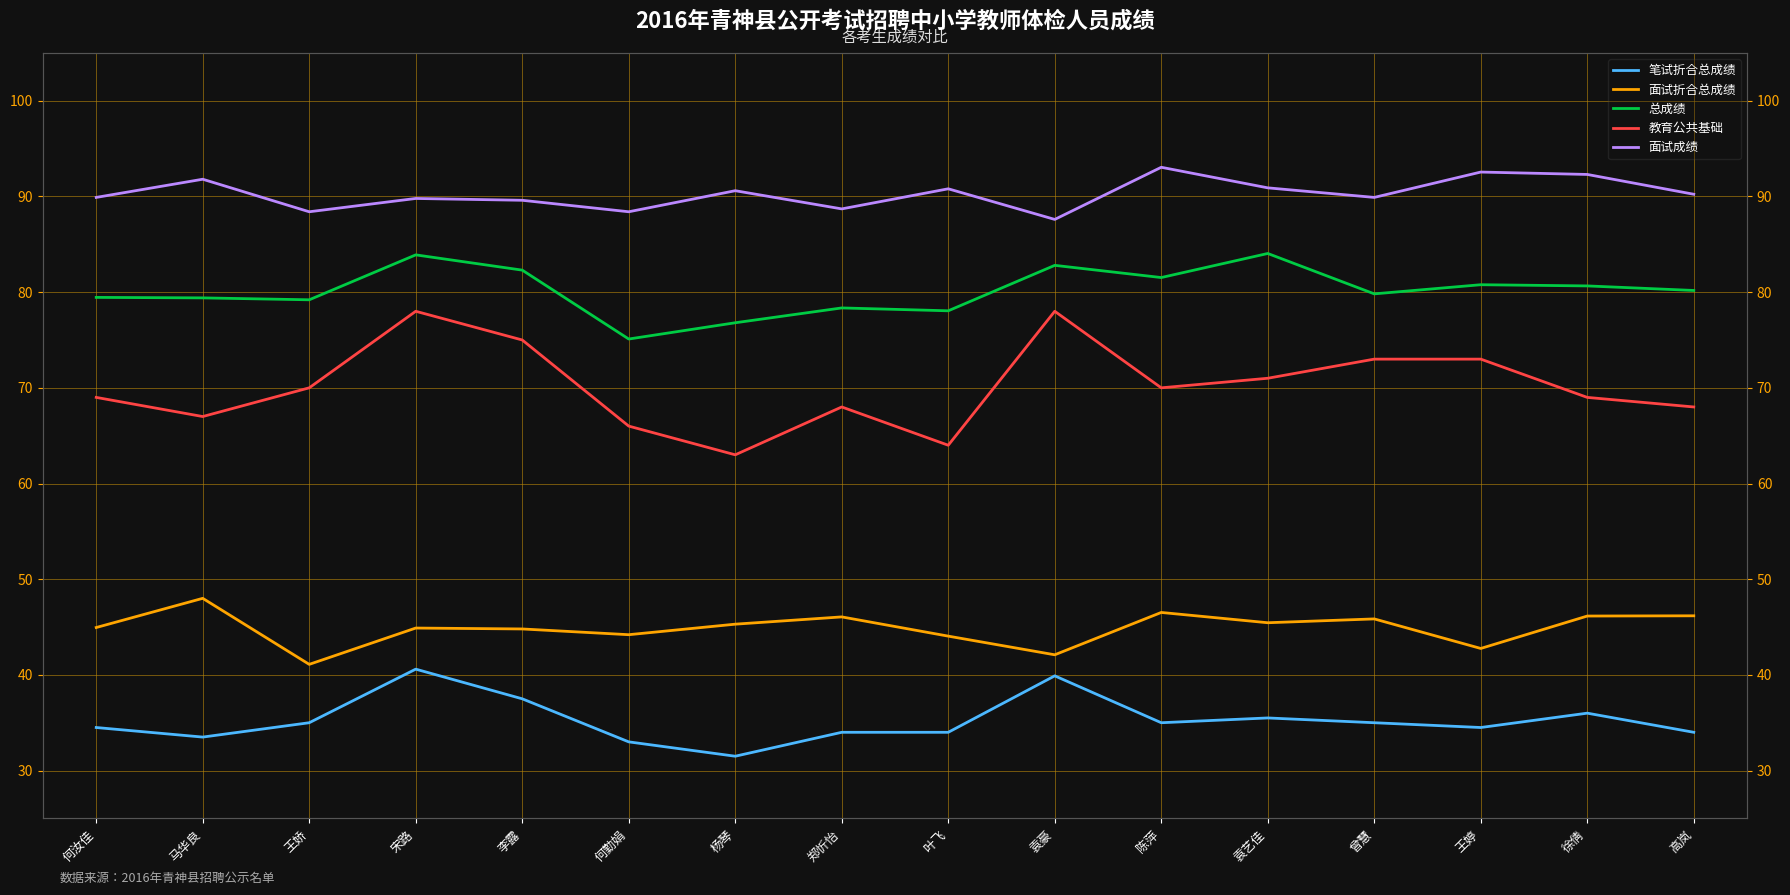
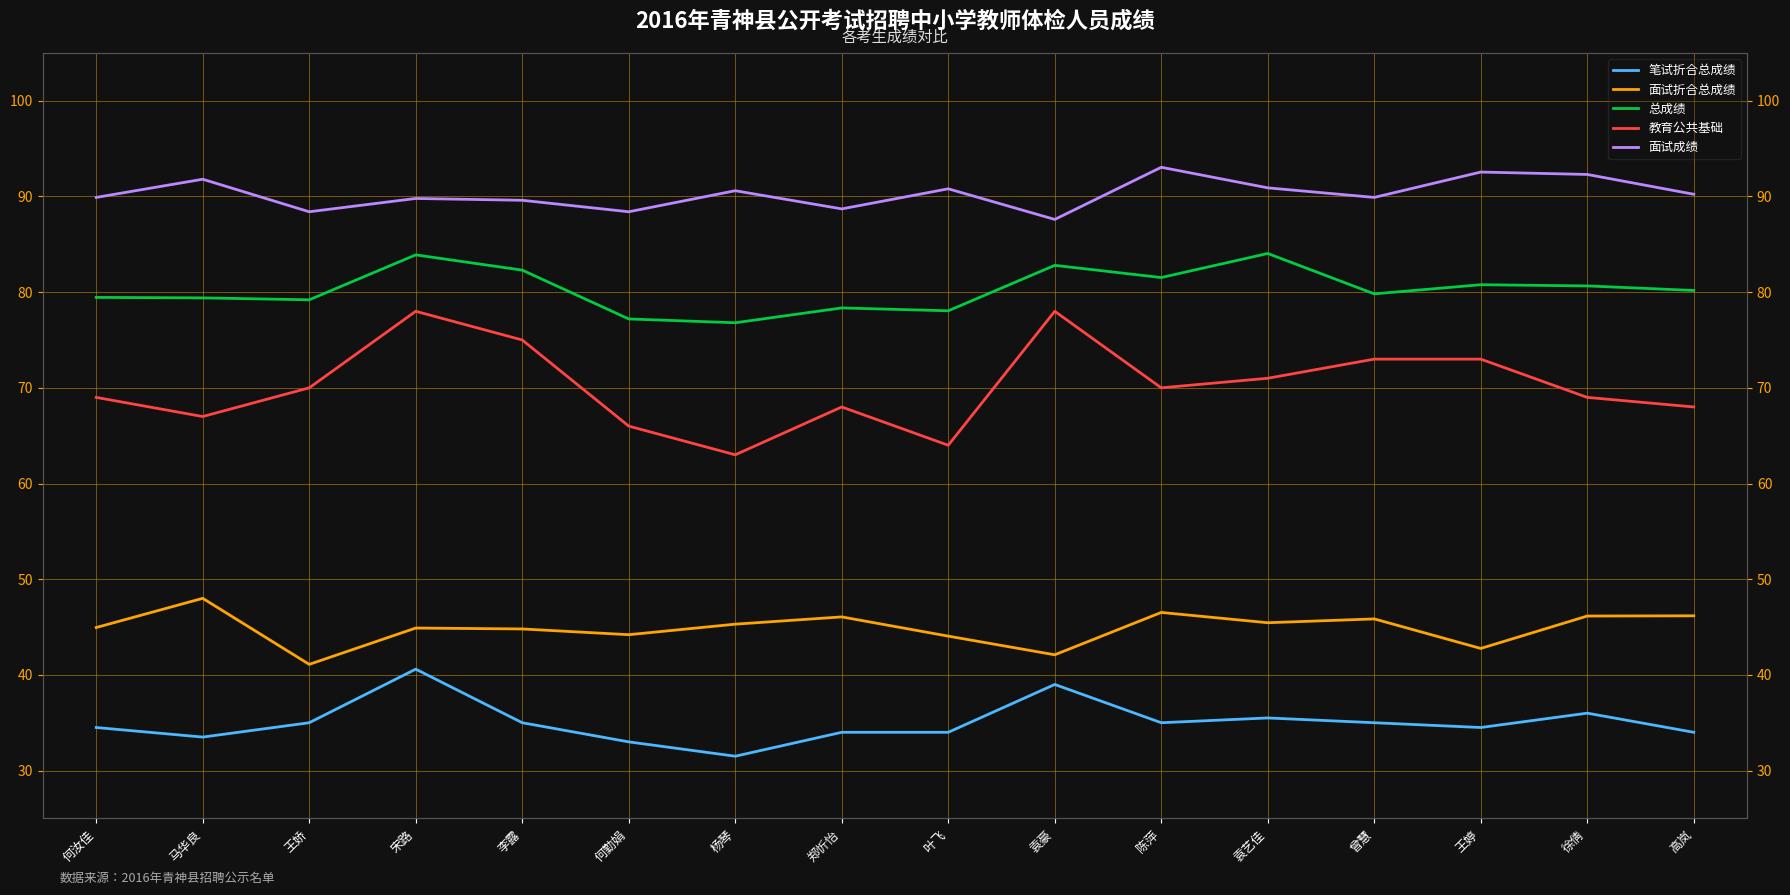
笔试折合总成绩, 李露: 38 -> 35
总成绩, 何勤娟: 75 -> 77
笔试折合总成绩, 袁豪: 40 -> 39
